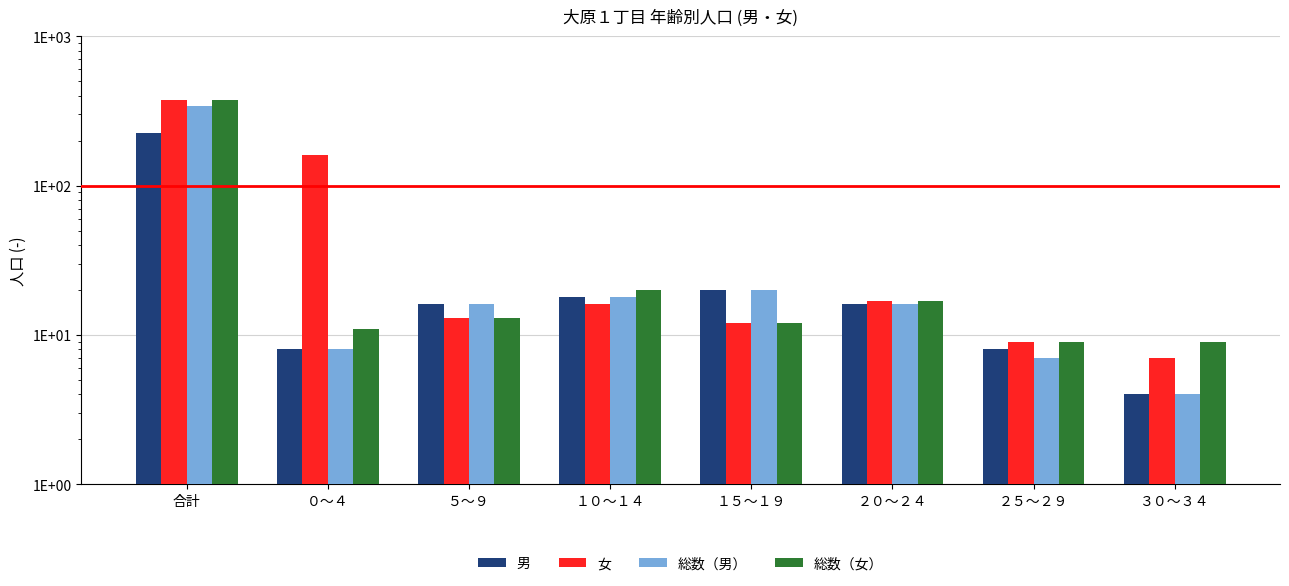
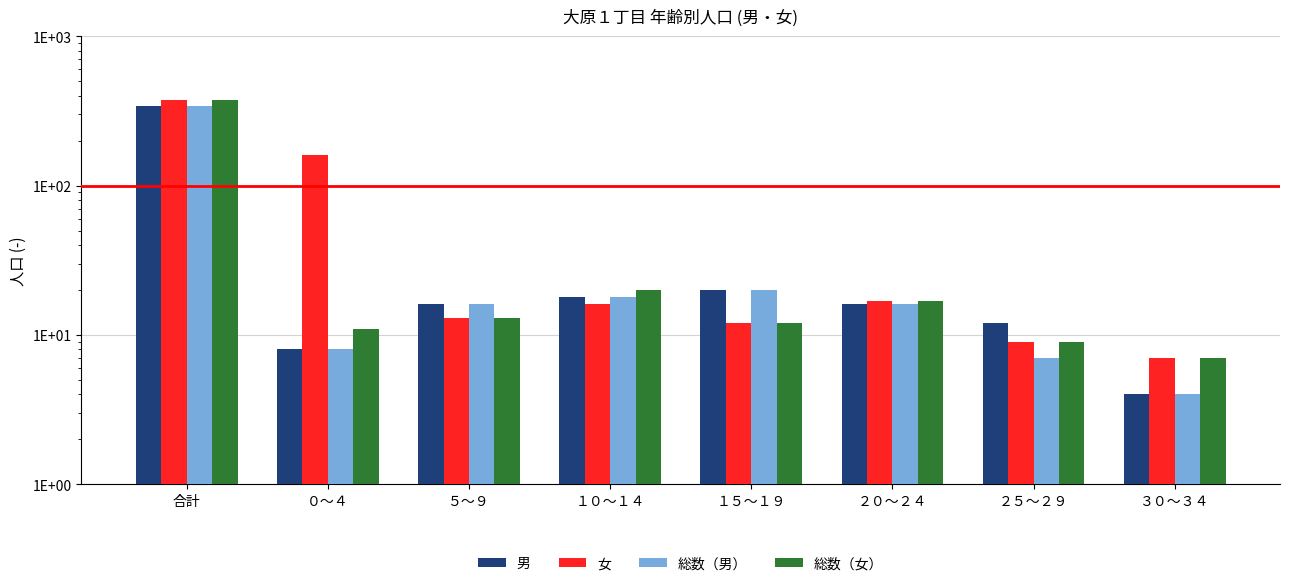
男, 合計: 220 -> 340
男, ２５～２９: 8 -> 12
総数（女）, ３０～３４: 9 -> 7
